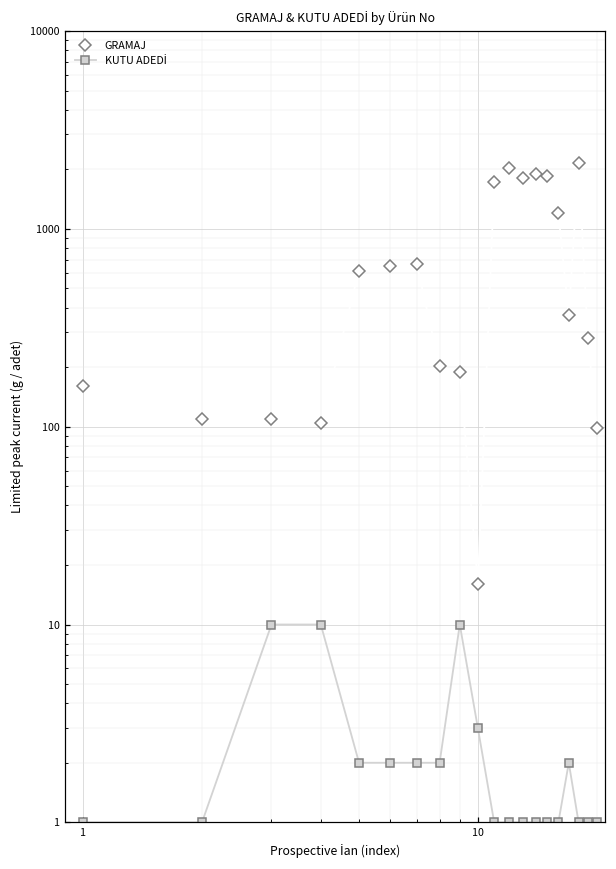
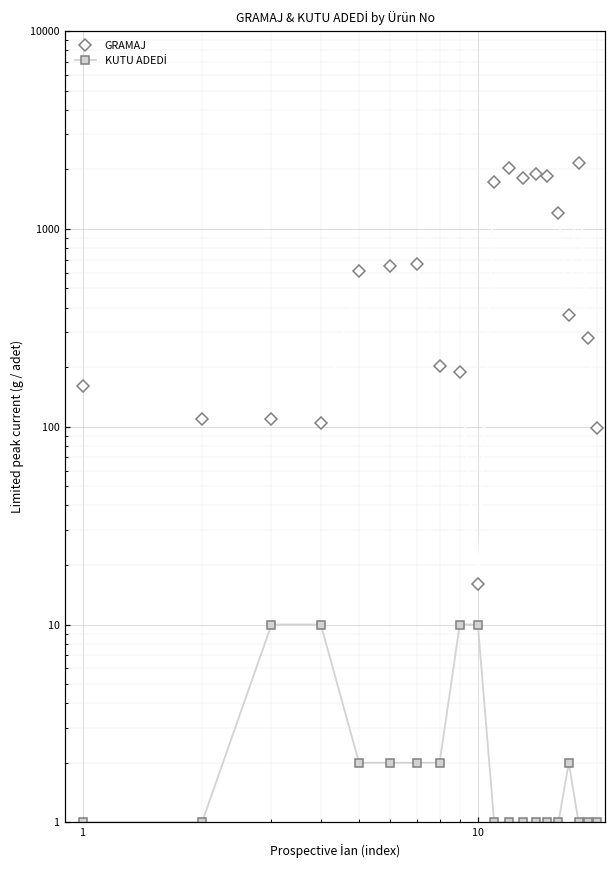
KUTU ADEDİ, 10: 3 -> 10
